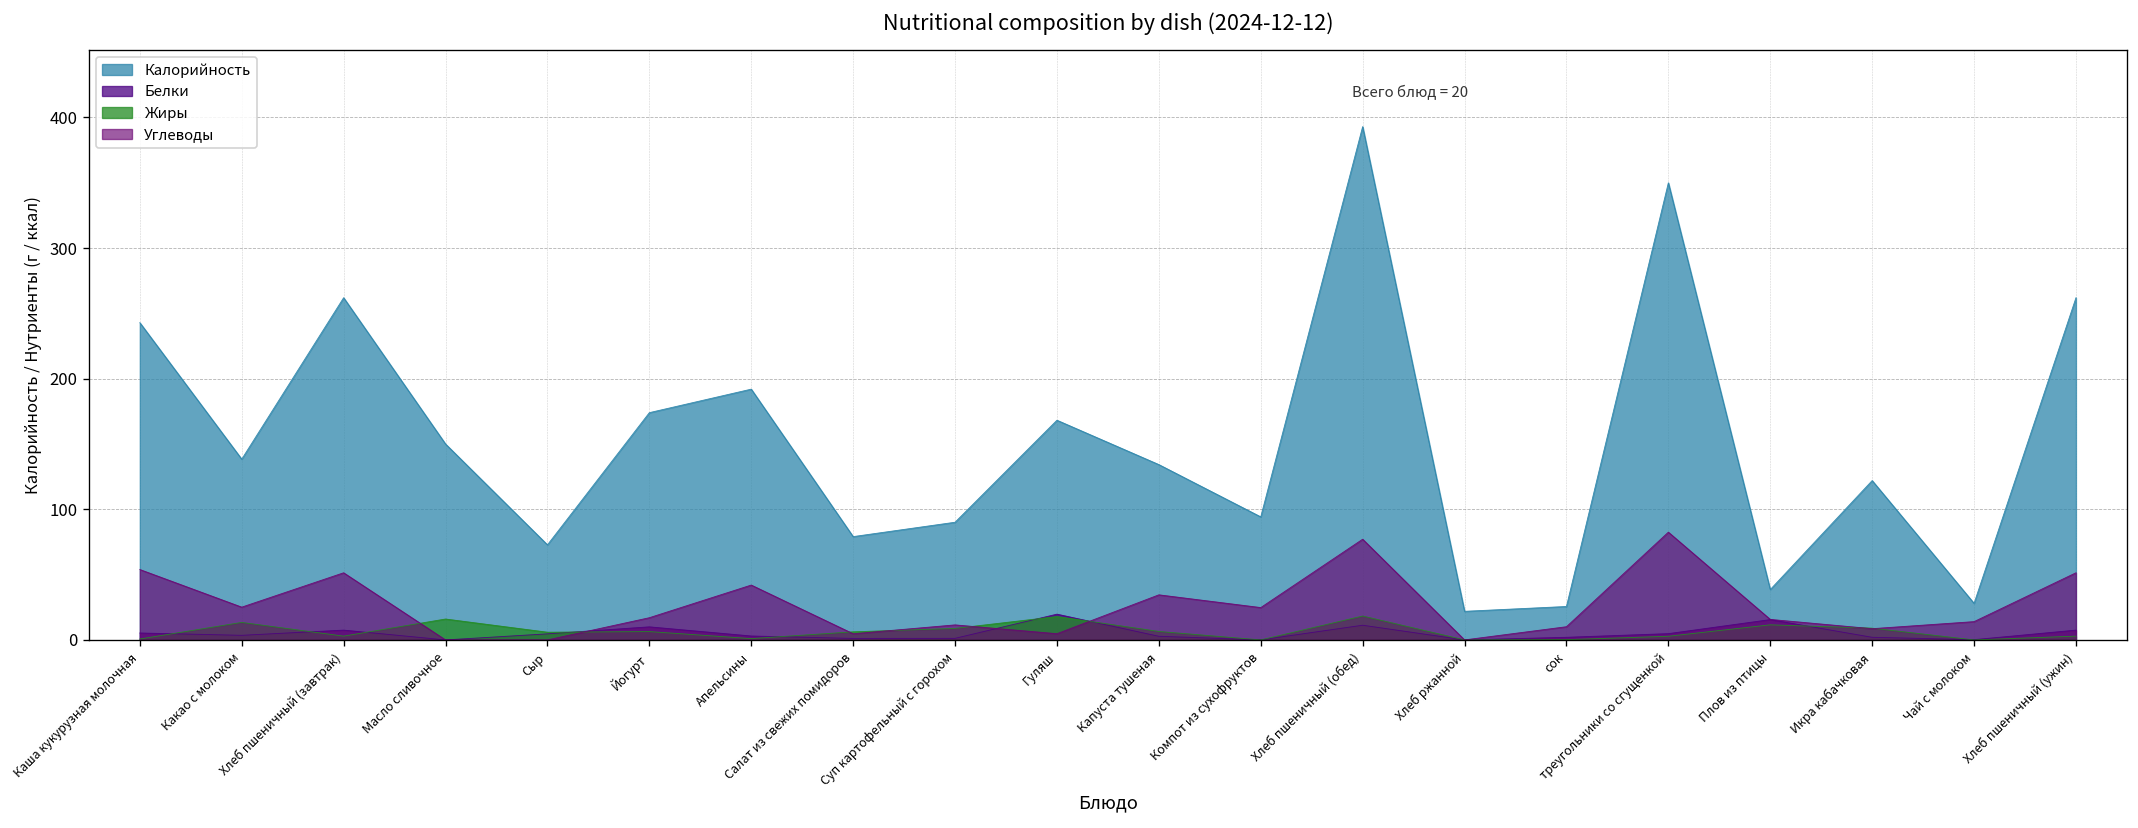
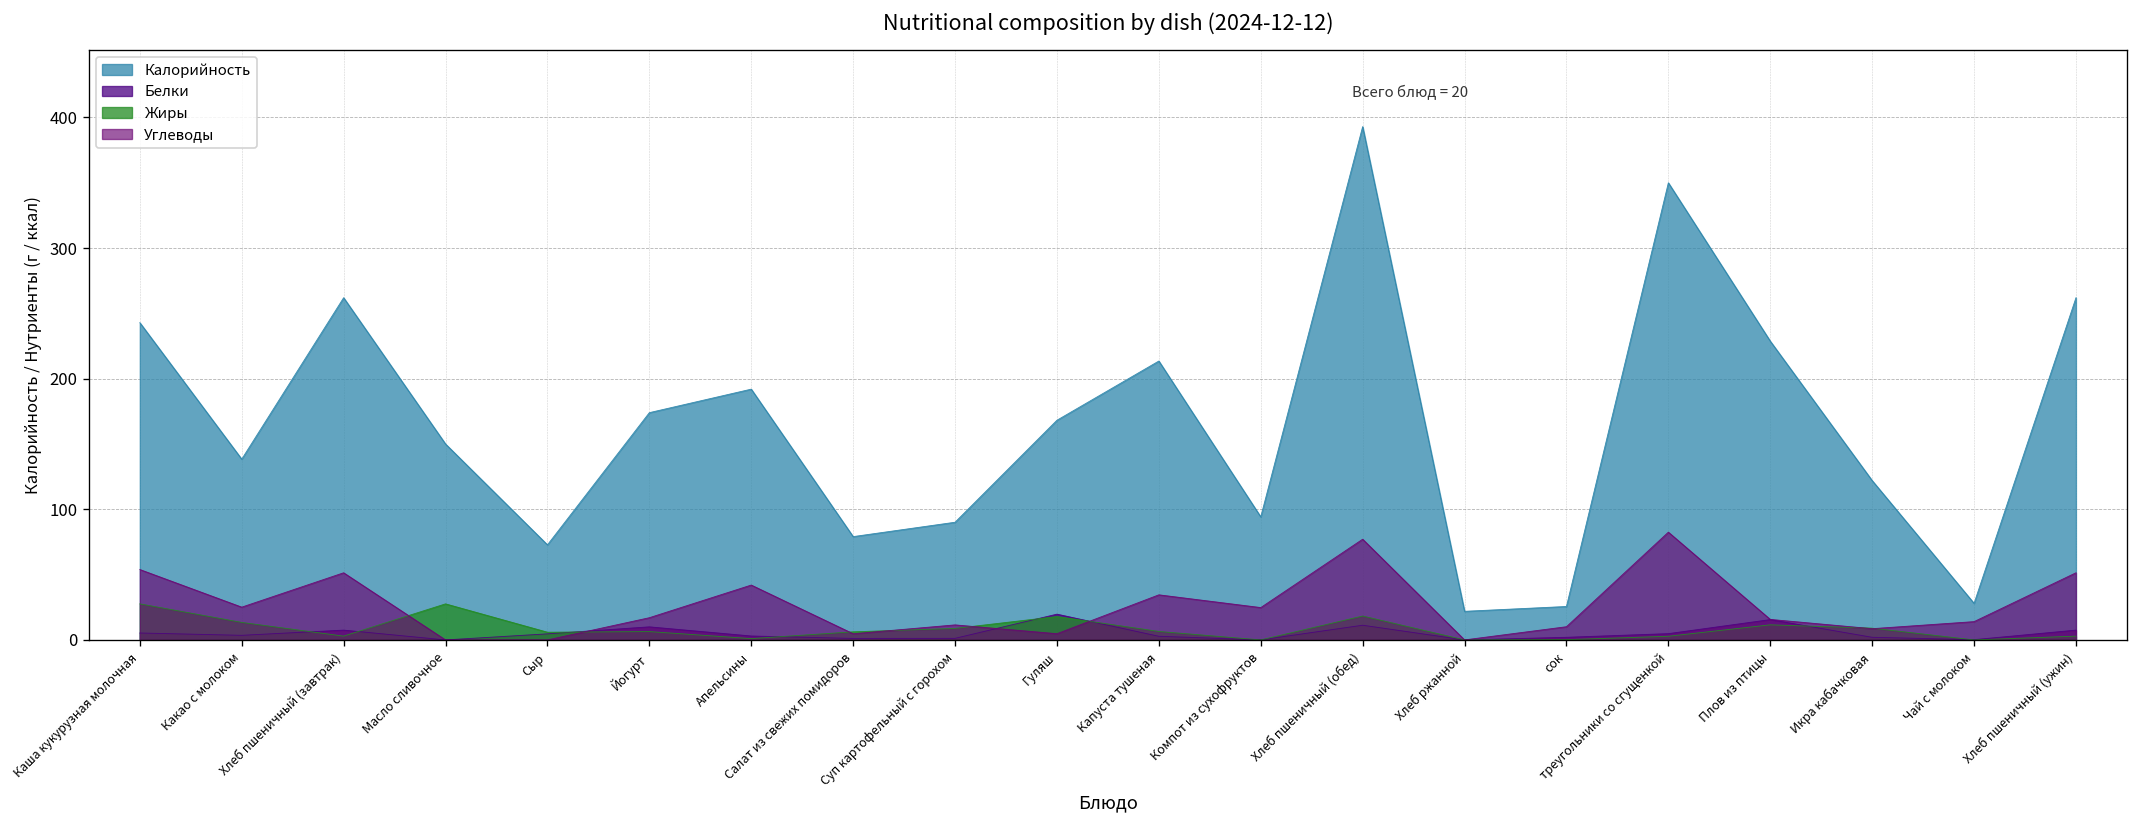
Жиры, Каша кукурузная молочная: 1 -> 28
Жиры, Масло сливочное: 16 -> 28
Калорийность, Капуста тушеная: 134 -> 214
Калорийность, Плов из птицы: 39 -> 229
